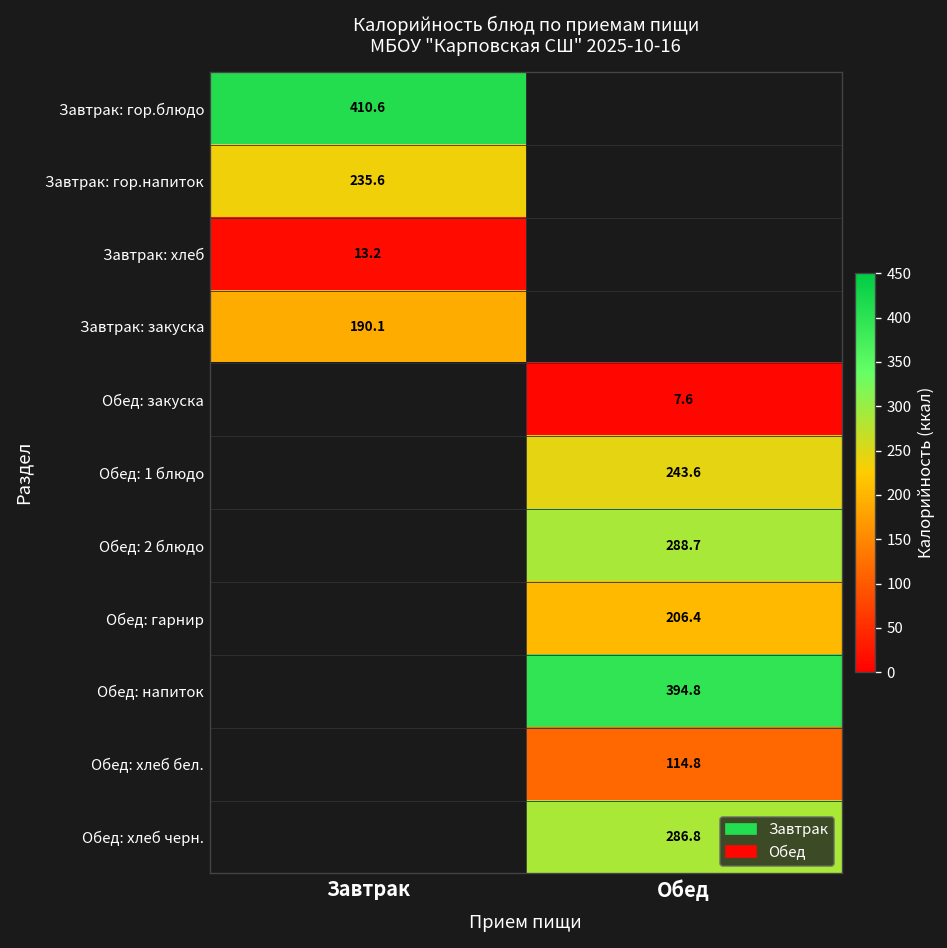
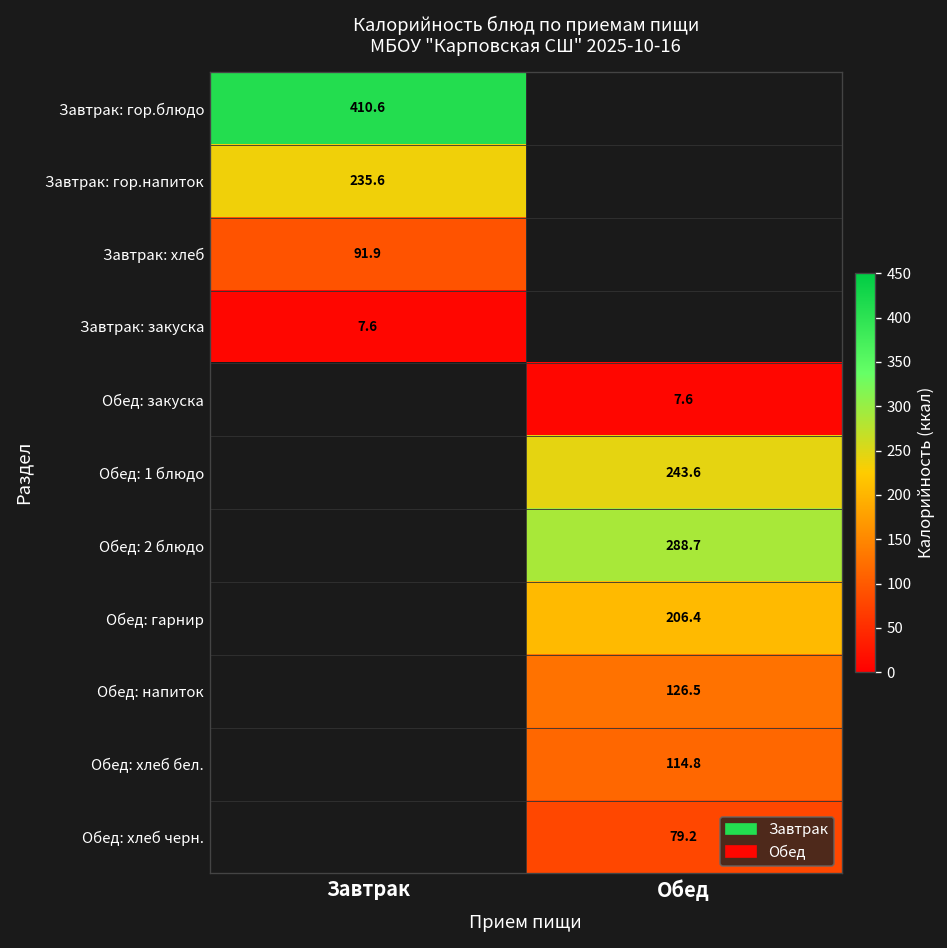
Завтрак: хлеб, Завтрак: 13.2 -> 91.9
Завтрак: закуска, Завтрак: 190.1 -> 7.6
Обед: напиток, Обед: 394.8 -> 126.5
Обед: хлеб черн., Обед: 286.8 -> 79.2
